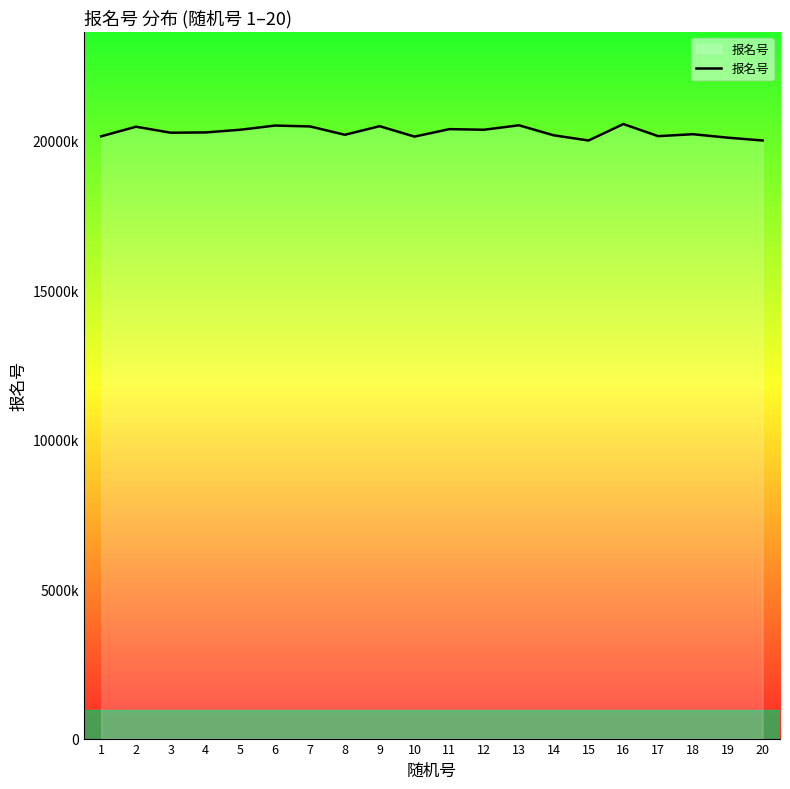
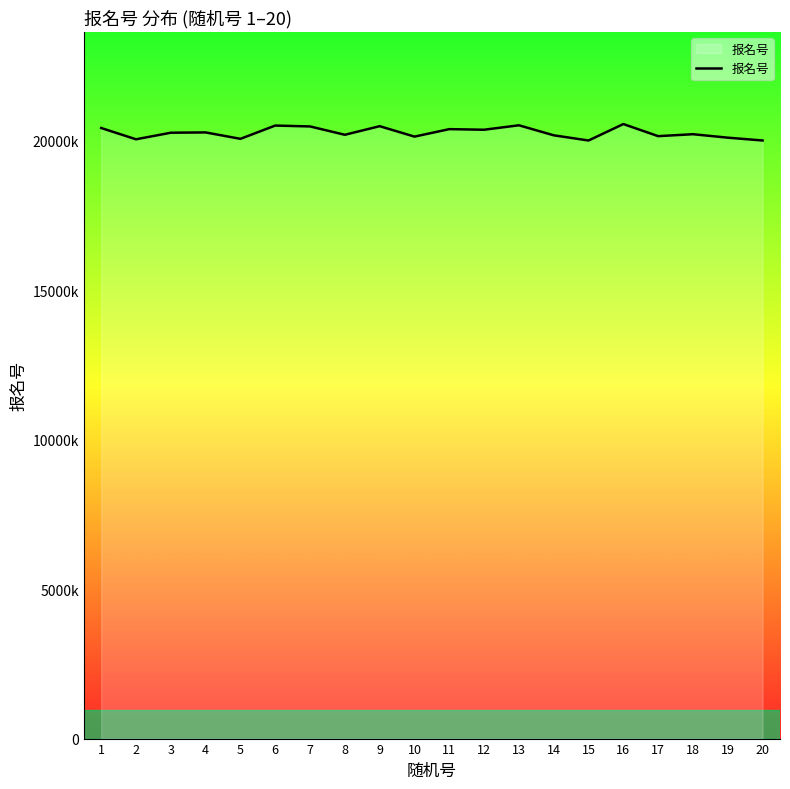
1: 20200000 -> 20400000
2: 20500000 -> 20100000
5: 20400000 -> 20100000
